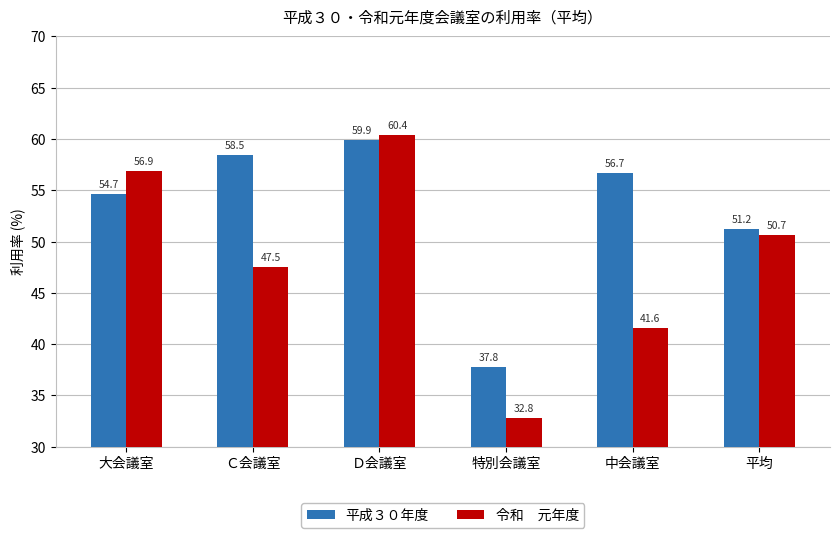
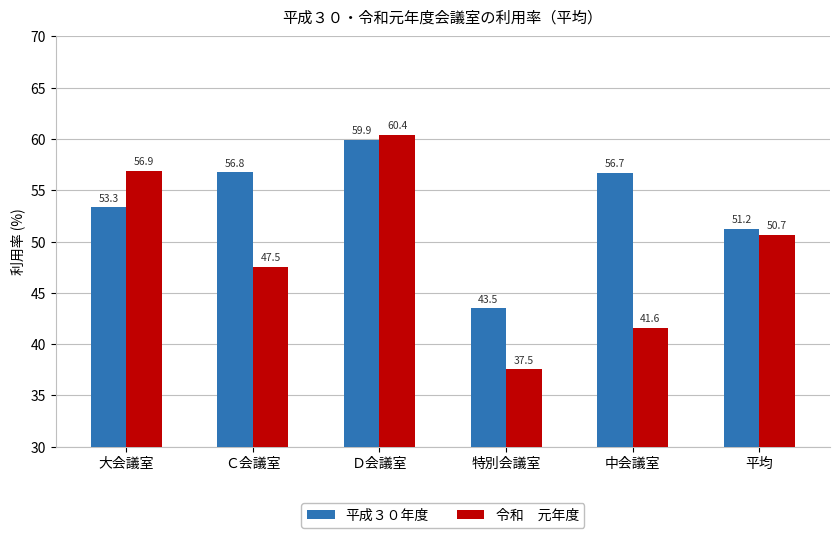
平成３０年度, 大会議室: 54.7 -> 53.3
平成３０年度, Ｃ会議室: 58.5 -> 56.8
平成３０年度, 特別会議室: 37.8 -> 43.5
令和 元年度, 特別会議室: 32.8 -> 37.5
